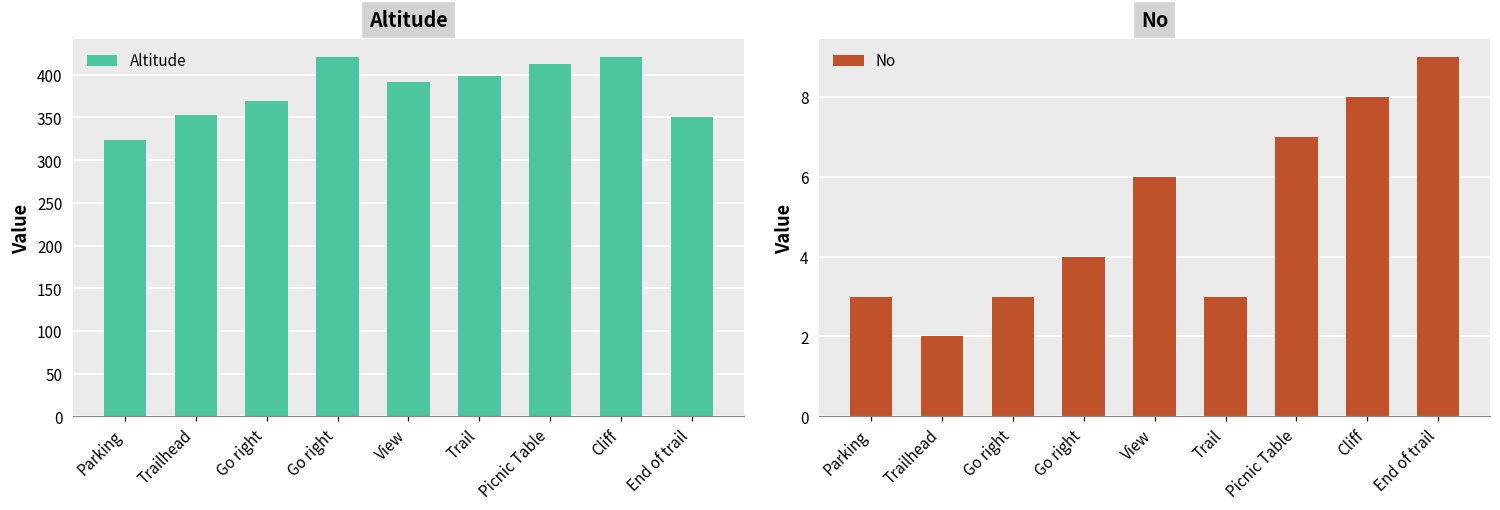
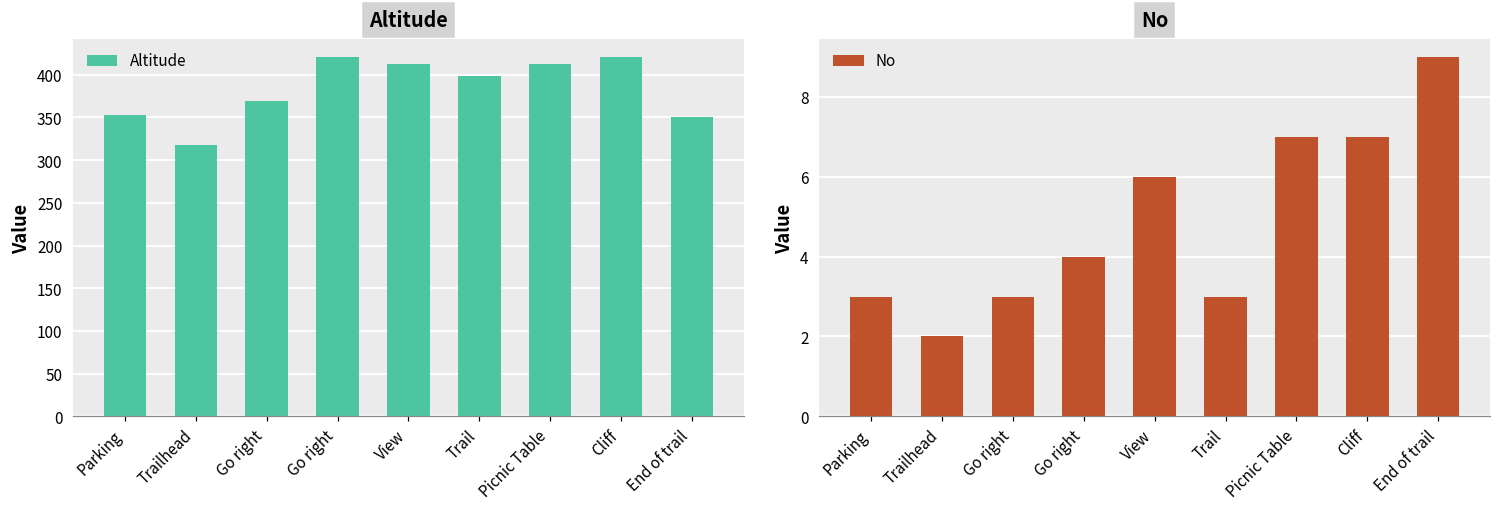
Altitude, Parking: 320 -> 350
Altitude, Trailhead: 350 -> 320
Altitude, View: 390 -> 410
No, Cliff: 8 -> 7
